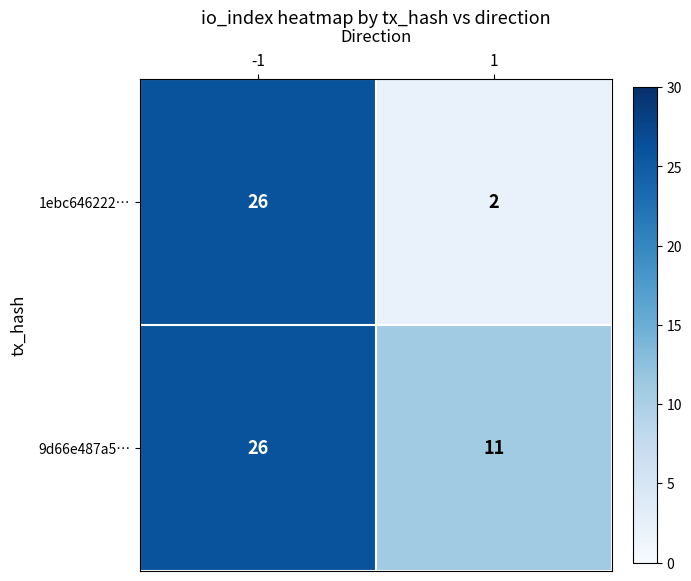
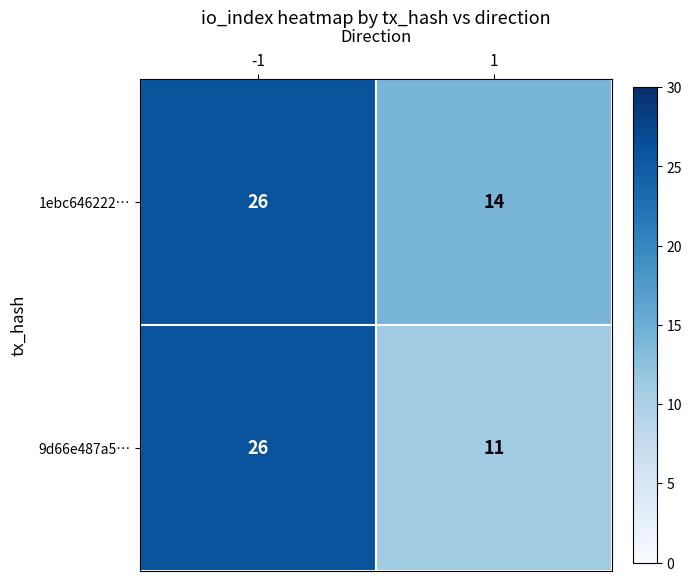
1ebc646222…, 1: 2 -> 14
